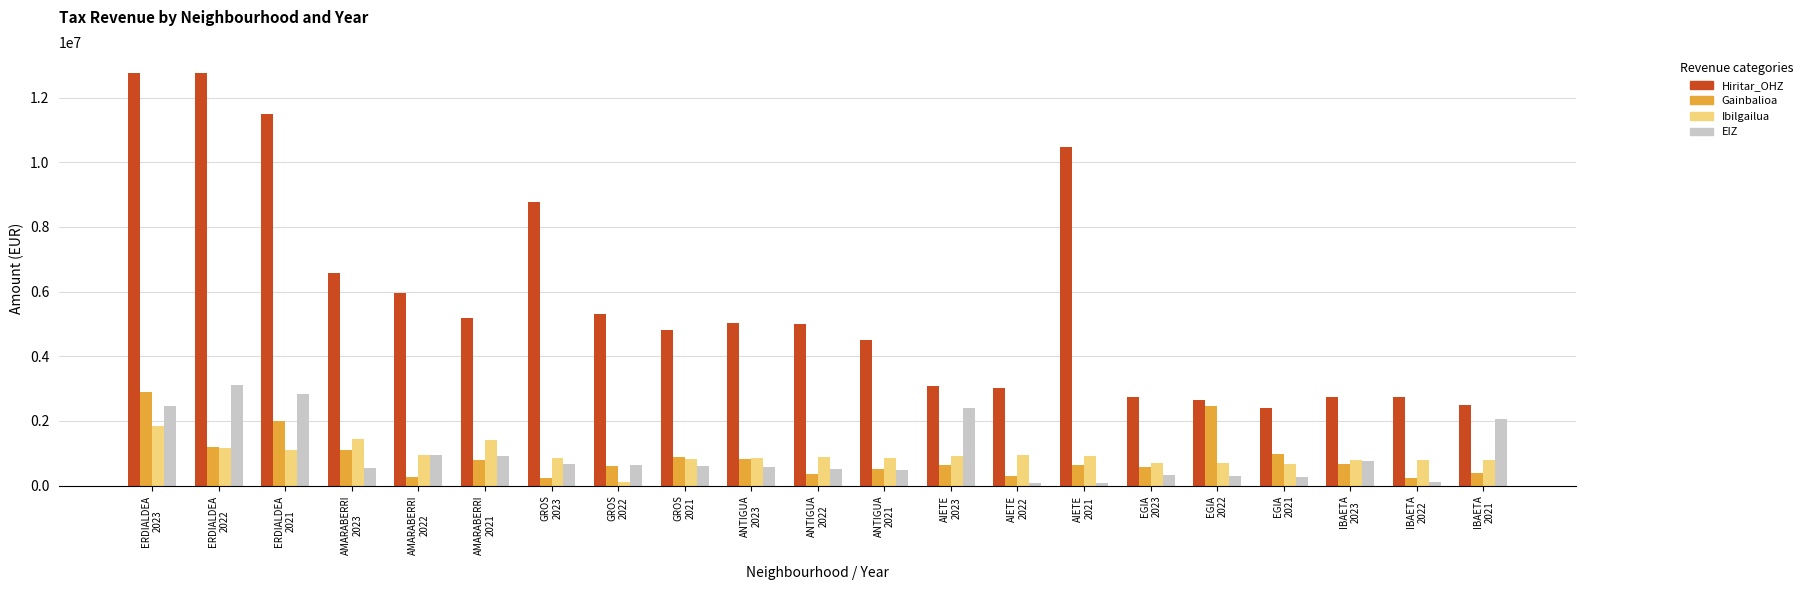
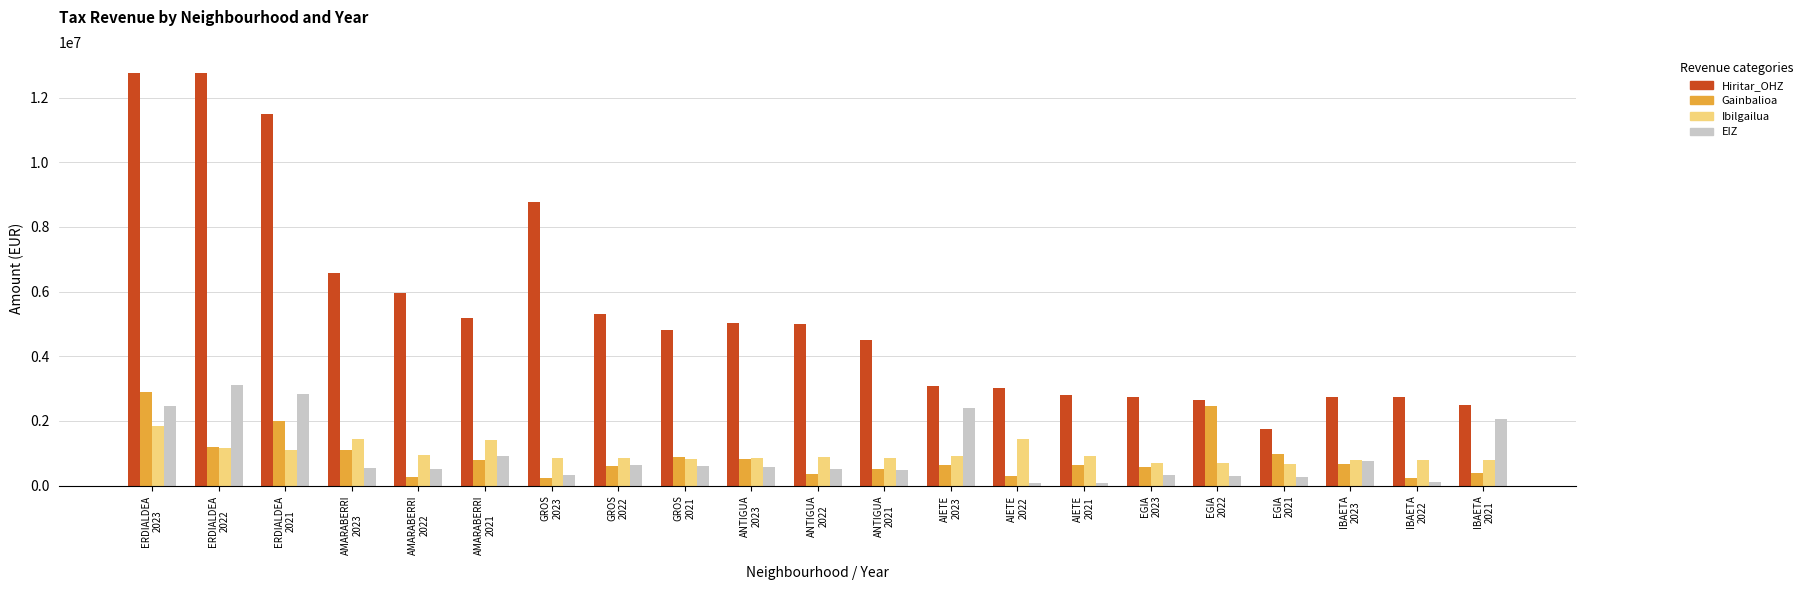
EIZ, AMARABERRI 2022: 900000 -> 500000
EIZ, GROS 2023: 700000 -> 300000
Ibilgailua, GROS 2022: 100000 -> 900000
Ibilgailua, AIETE 2022: 900000 -> 1400000
Hiritar_OHZ, AIETE 2021: 10500000 -> 2800000
Hiritar_OHZ, EGIA 2021: 2400000 -> 1700000
